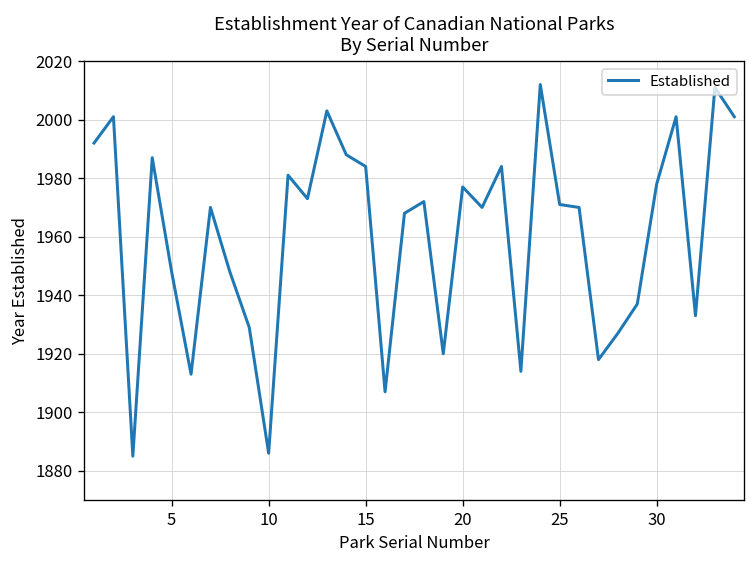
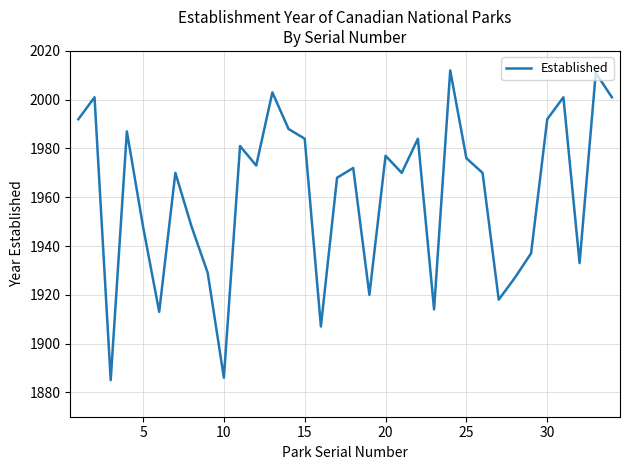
25: 1971 -> 1976
30: 1978 -> 1992
